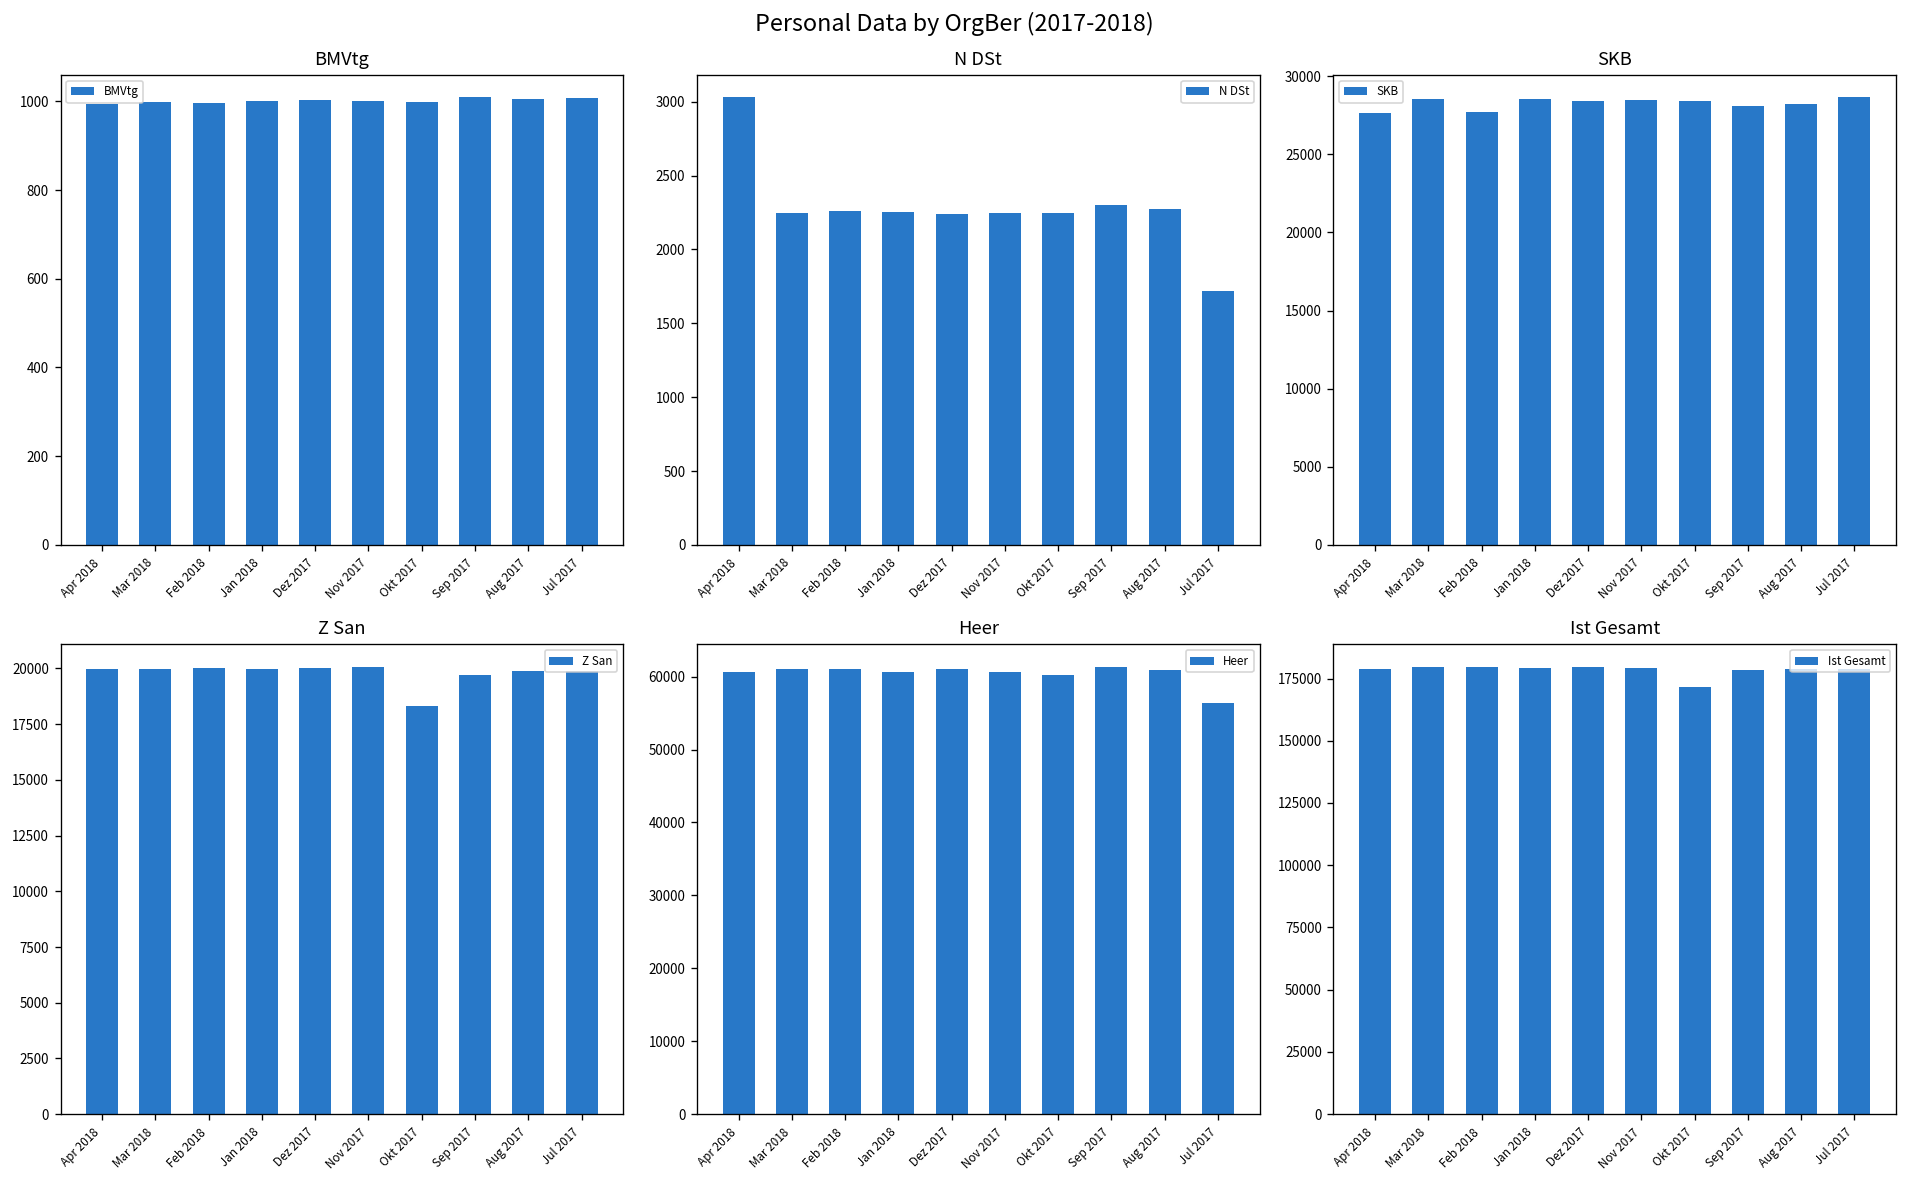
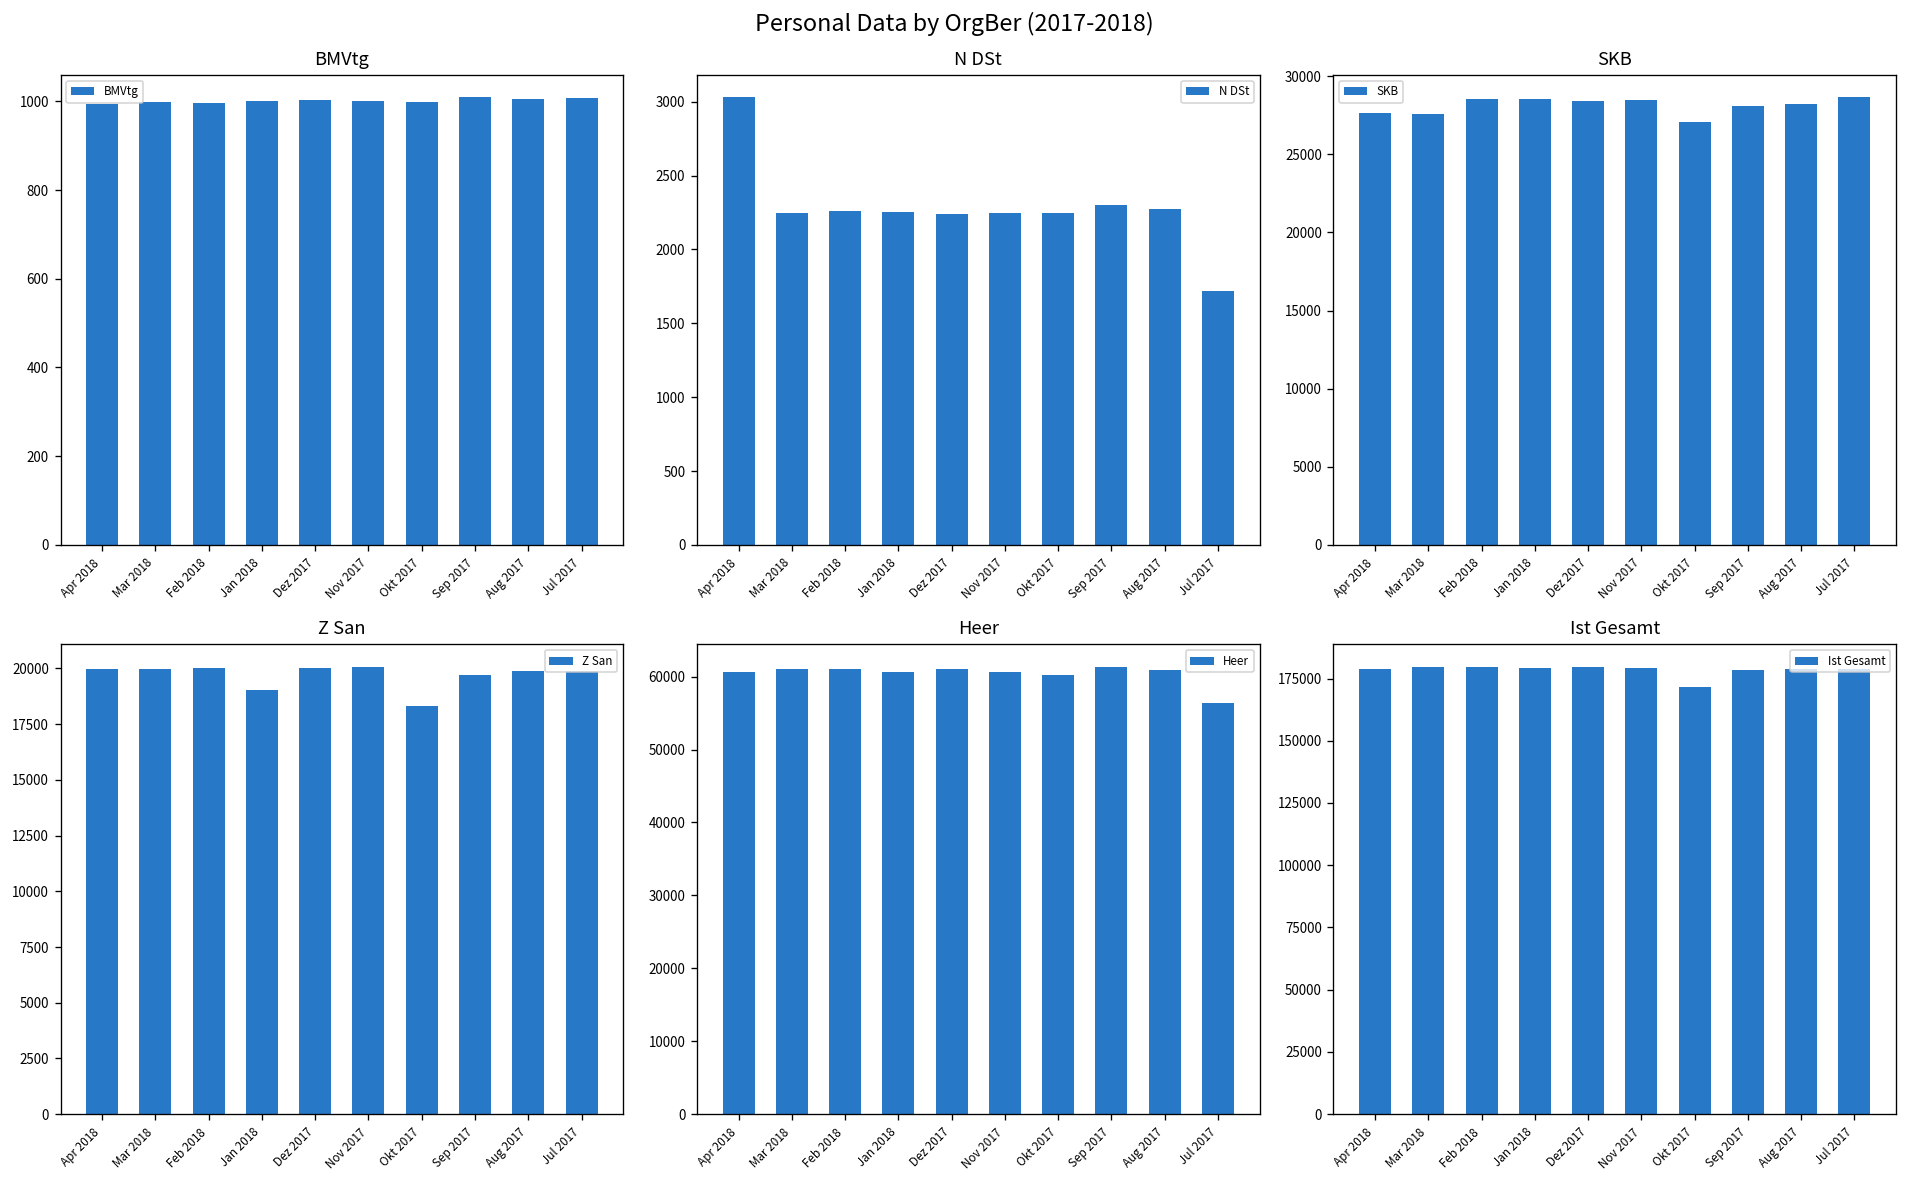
SKB, Mar 2018: 28500 -> 27600
SKB, Feb 2018: 27700 -> 28600
SKB, Okt 2017: 28400 -> 27100
Z San, Jan 2018: 20000 -> 19000
